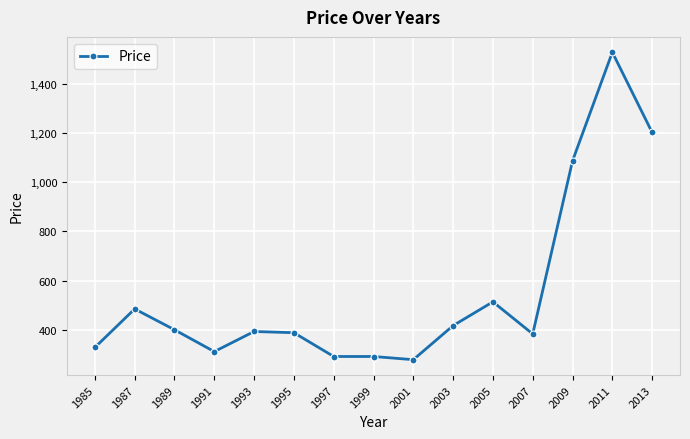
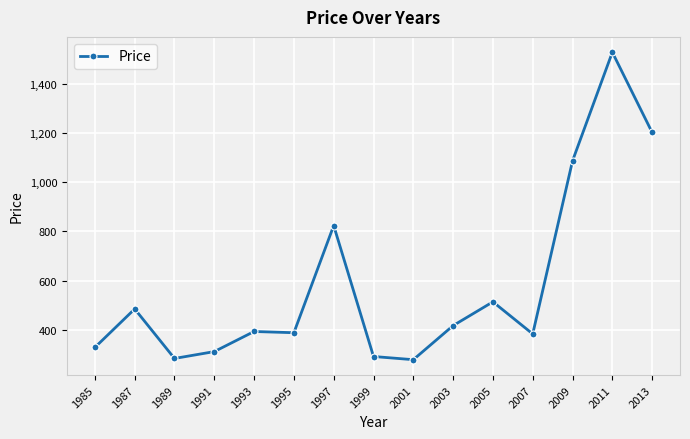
1989: 400 -> 280
1997: 290 -> 820
